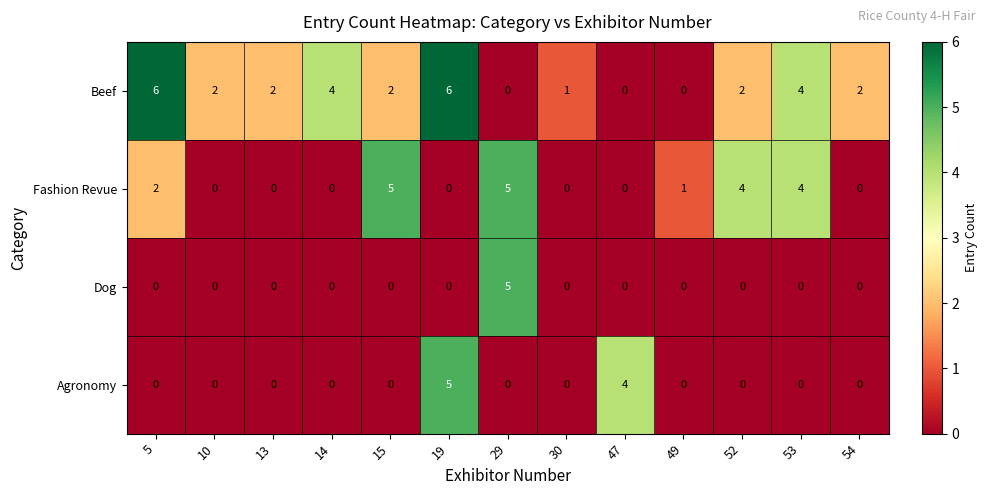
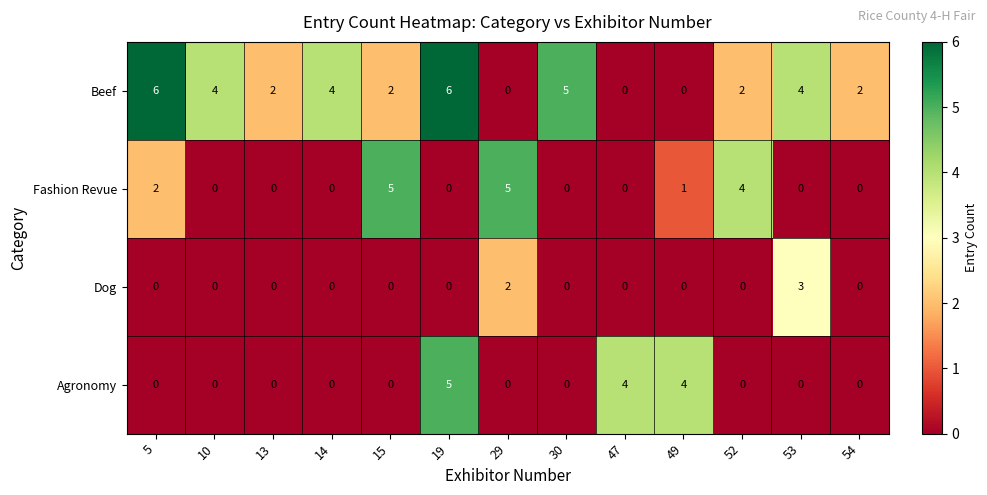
Beef, 10: 2 -> 4
Beef, 30: 1 -> 5
Fashion Revue, 53: 4 -> 0
Dog, 29: 5 -> 2
Dog, 53: 0 -> 3
Agronomy, 49: 0 -> 4
